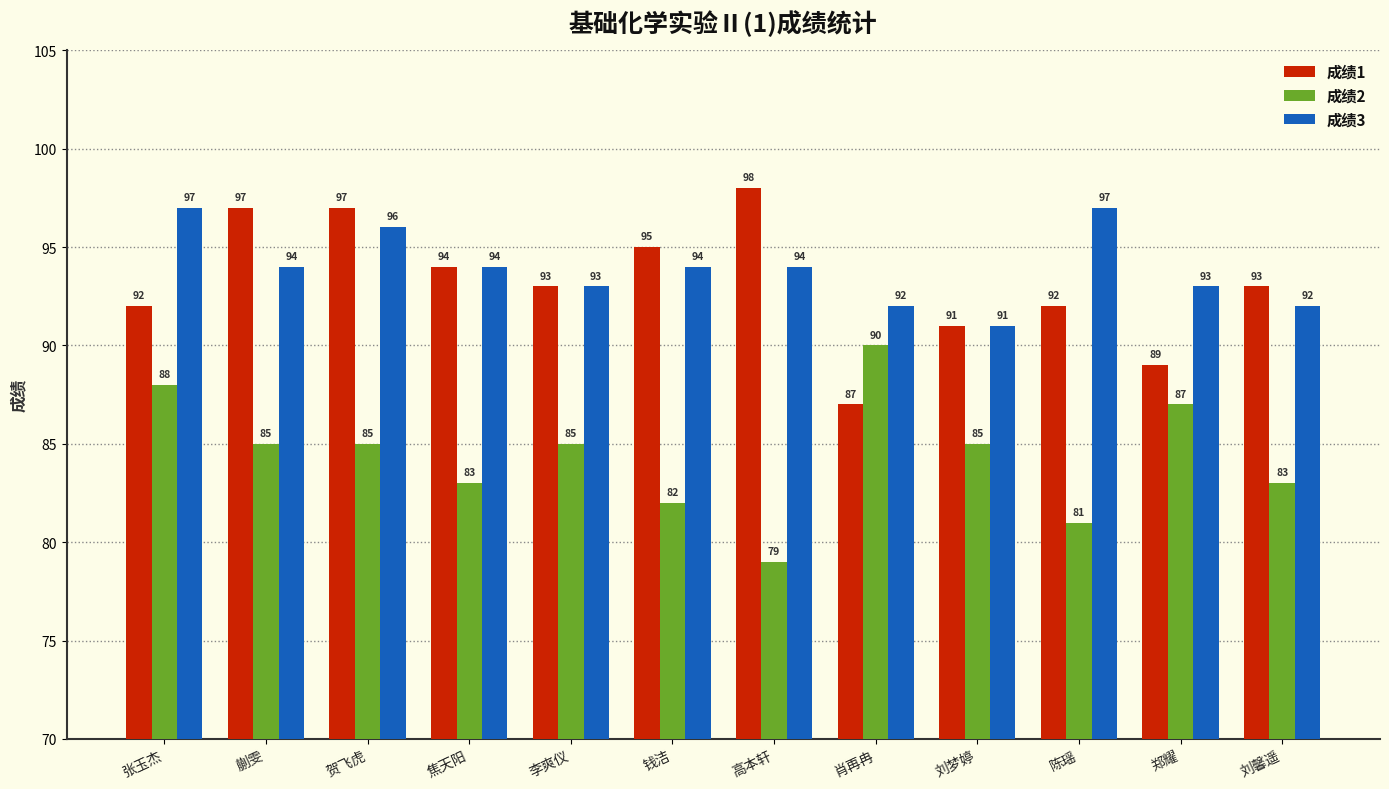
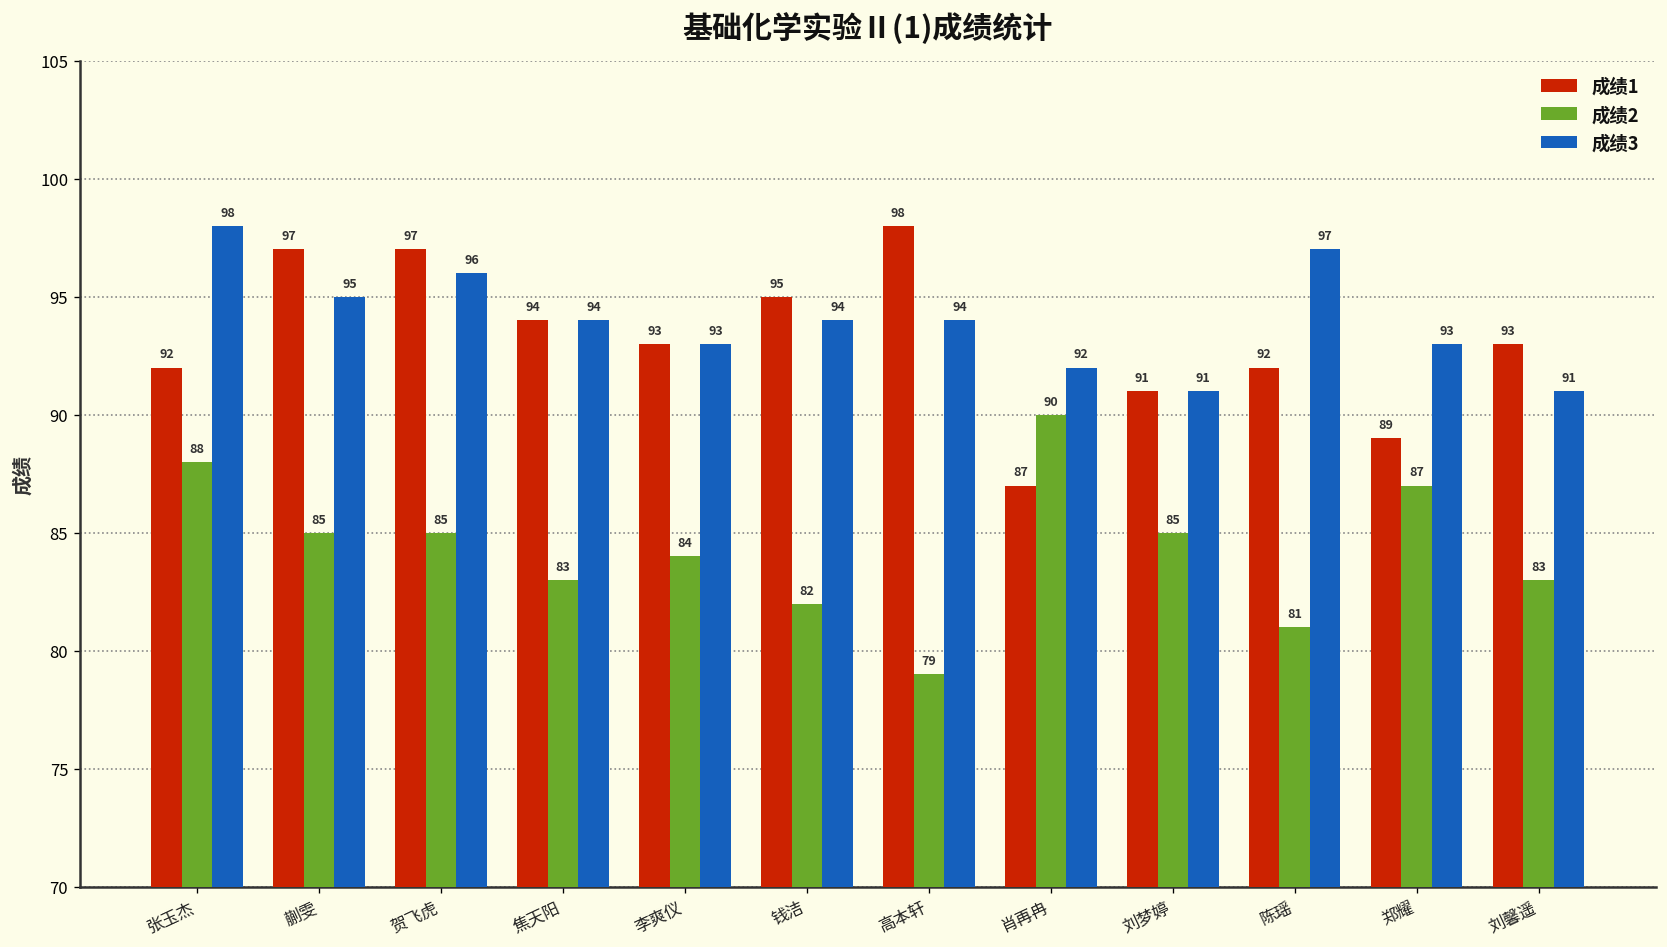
成绩3, 张玉杰: 97 -> 98
成绩3, 蒯雯: 94 -> 95
成绩2, 李爽仪: 85 -> 84
成绩3, 刘馨遥: 92 -> 91
